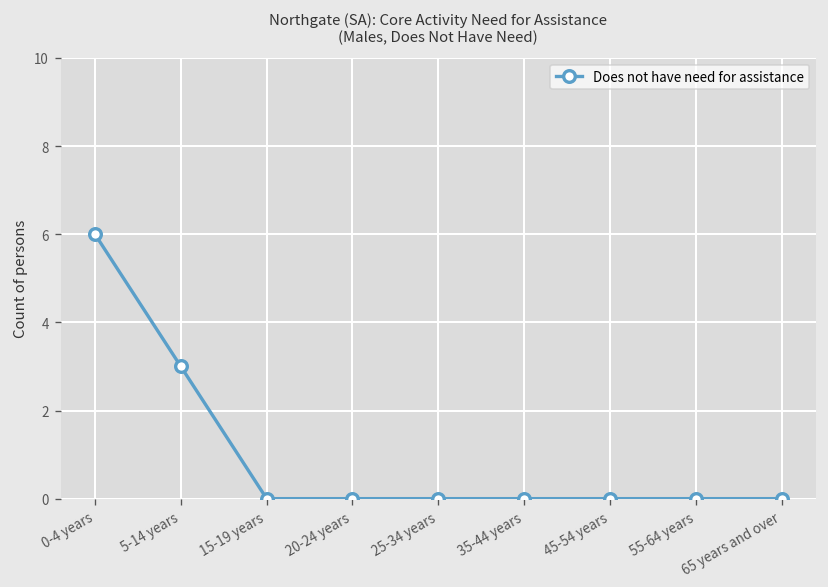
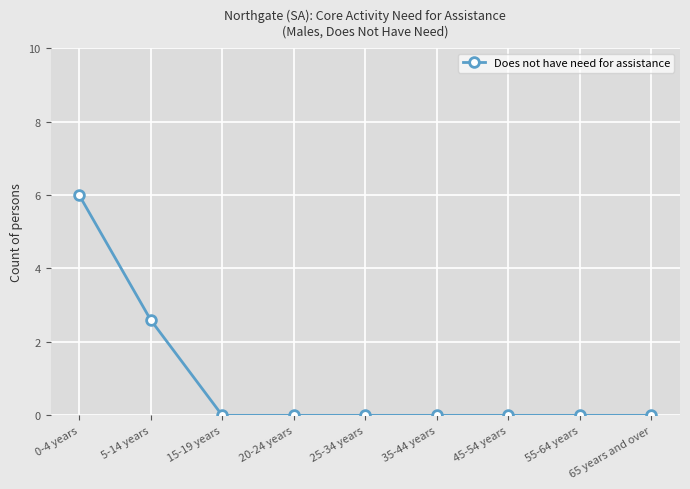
5-14 years: 3.0 -> 2.6
